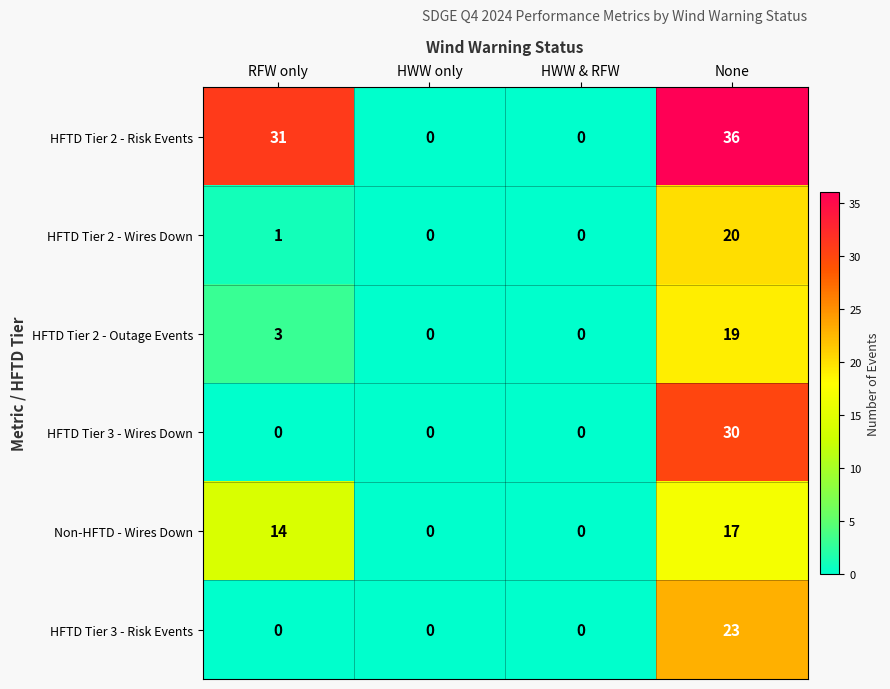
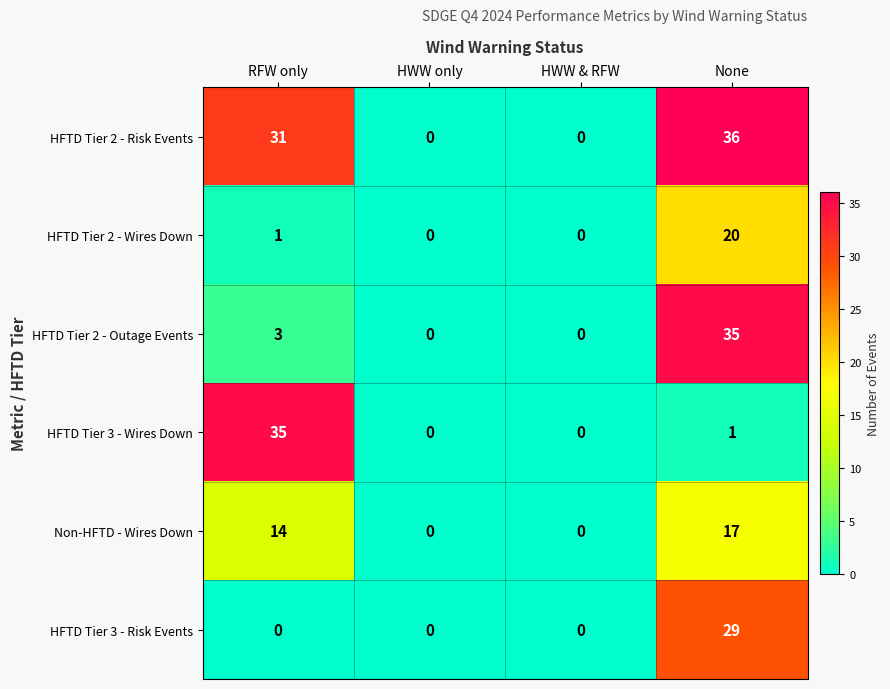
HFTD Tier 2 - Outage Events, None: 19 -> 35
HFTD Tier 3 - Wires Down, RFW only: 0 -> 35
HFTD Tier 3 - Wires Down, None: 30 -> 1
HFTD Tier 3 - Risk Events, None: 23 -> 29
